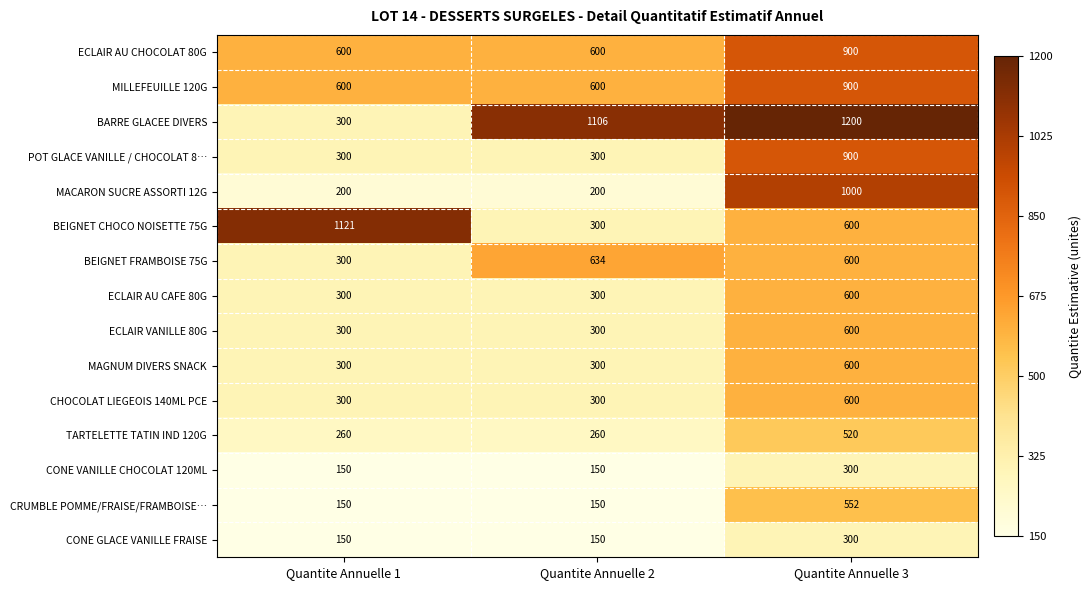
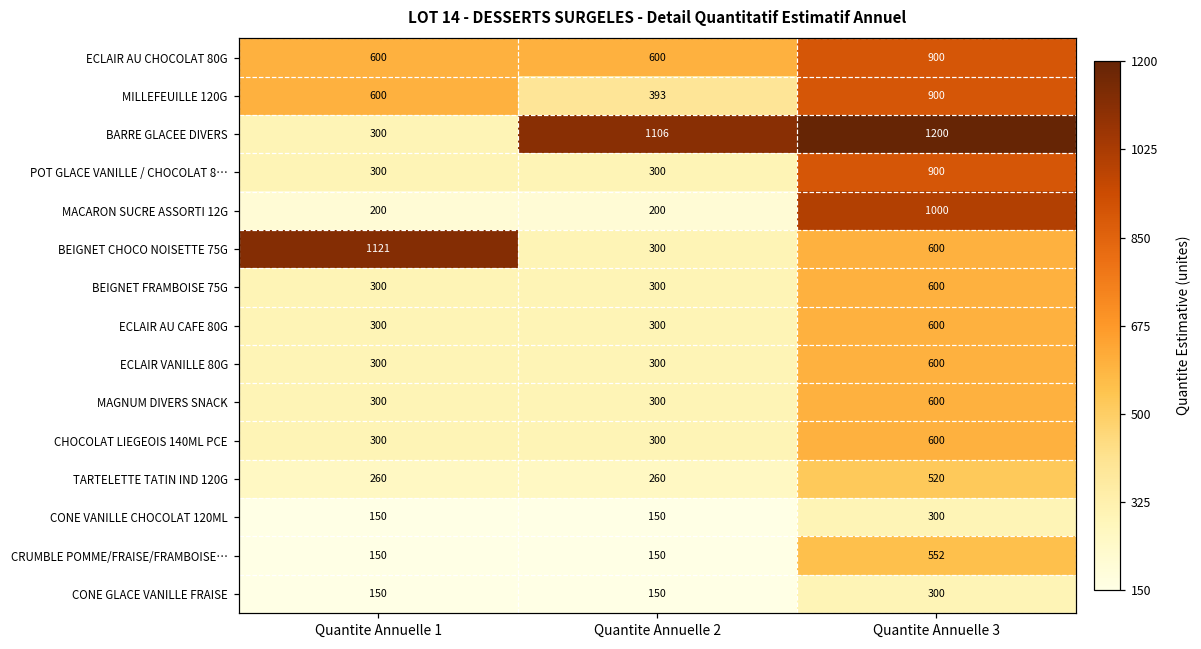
MILLEFEUILLE 120G, Quantite Annuelle 2: 600 -> 393
BEIGNET FRAMBOISE 75G, Quantite Annuelle 2: 634 -> 300
